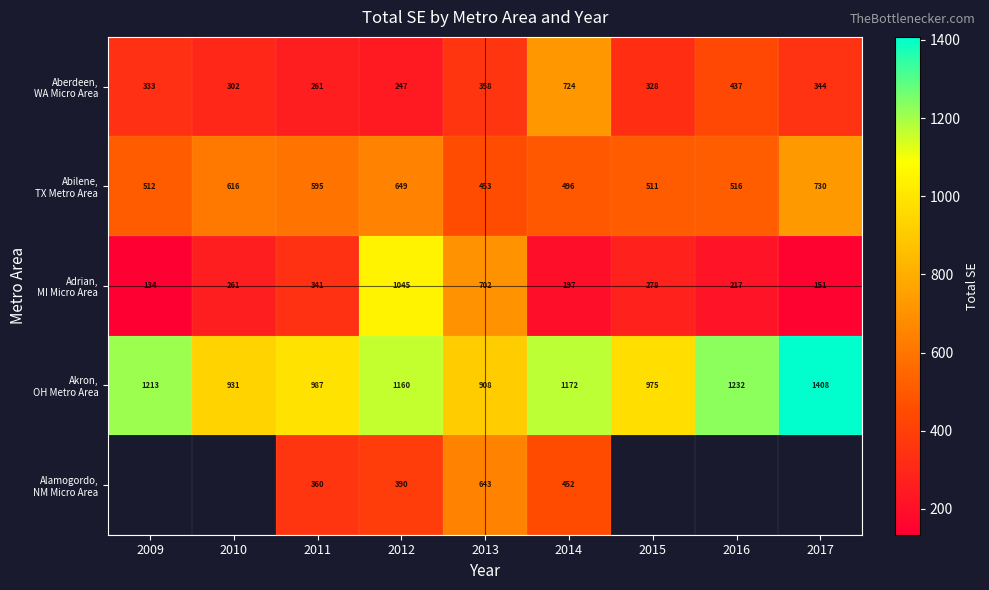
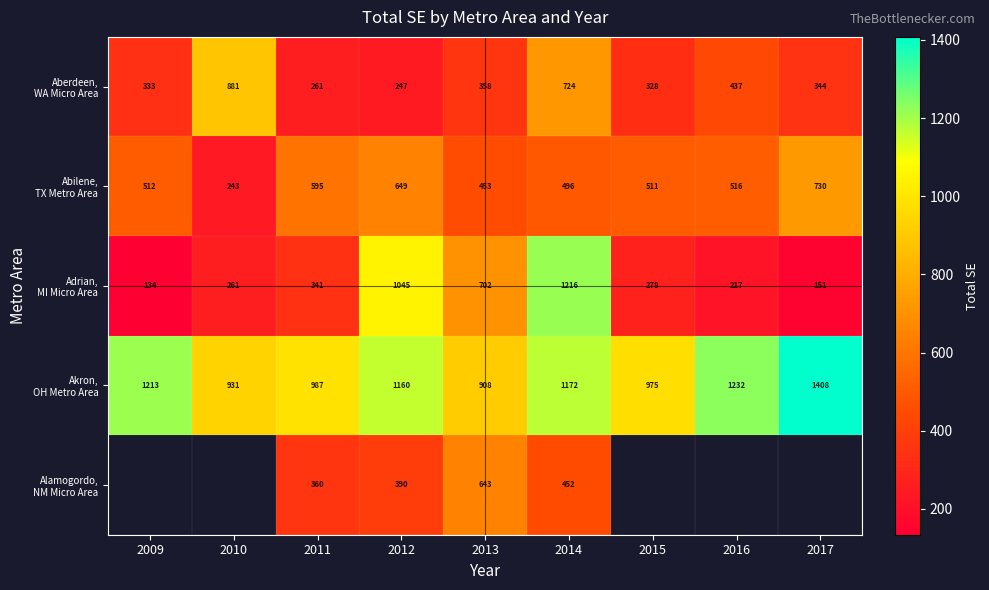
Aberdeen, WA Micro Area, 2010: 302 -> 881
Abilene, TX Metro Area, 2010: 616 -> 243
Adrian, MI Micro Area, 2014: 197 -> 1216
